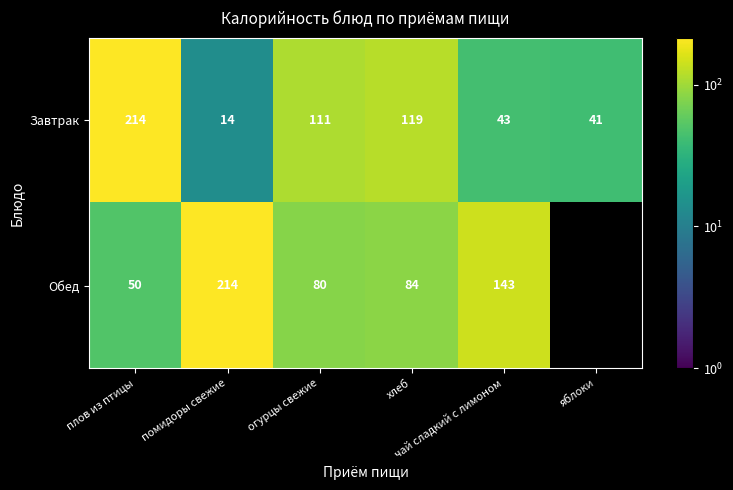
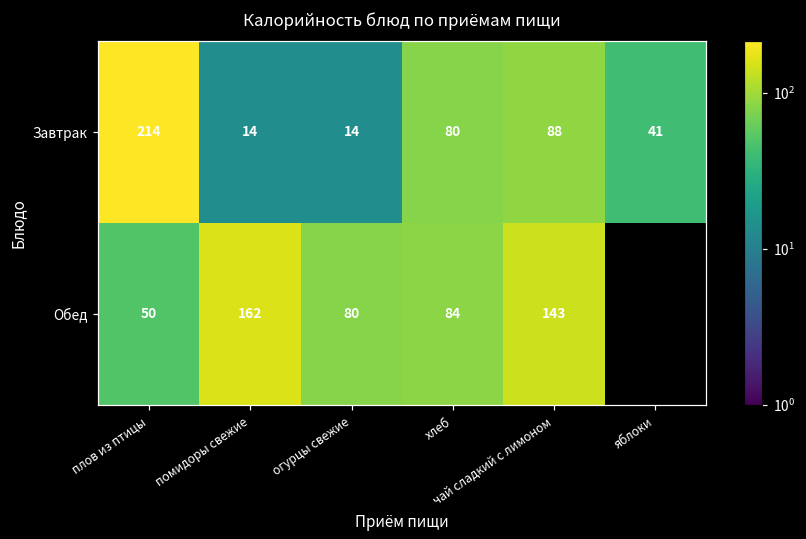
Завтрак, огурцы свежие: 111 -> 14
Завтрак, хлеб: 119 -> 80
Завтрак, чай сладкий с лимоном: 43 -> 88
Обед, помидоры свежие: 214 -> 162
